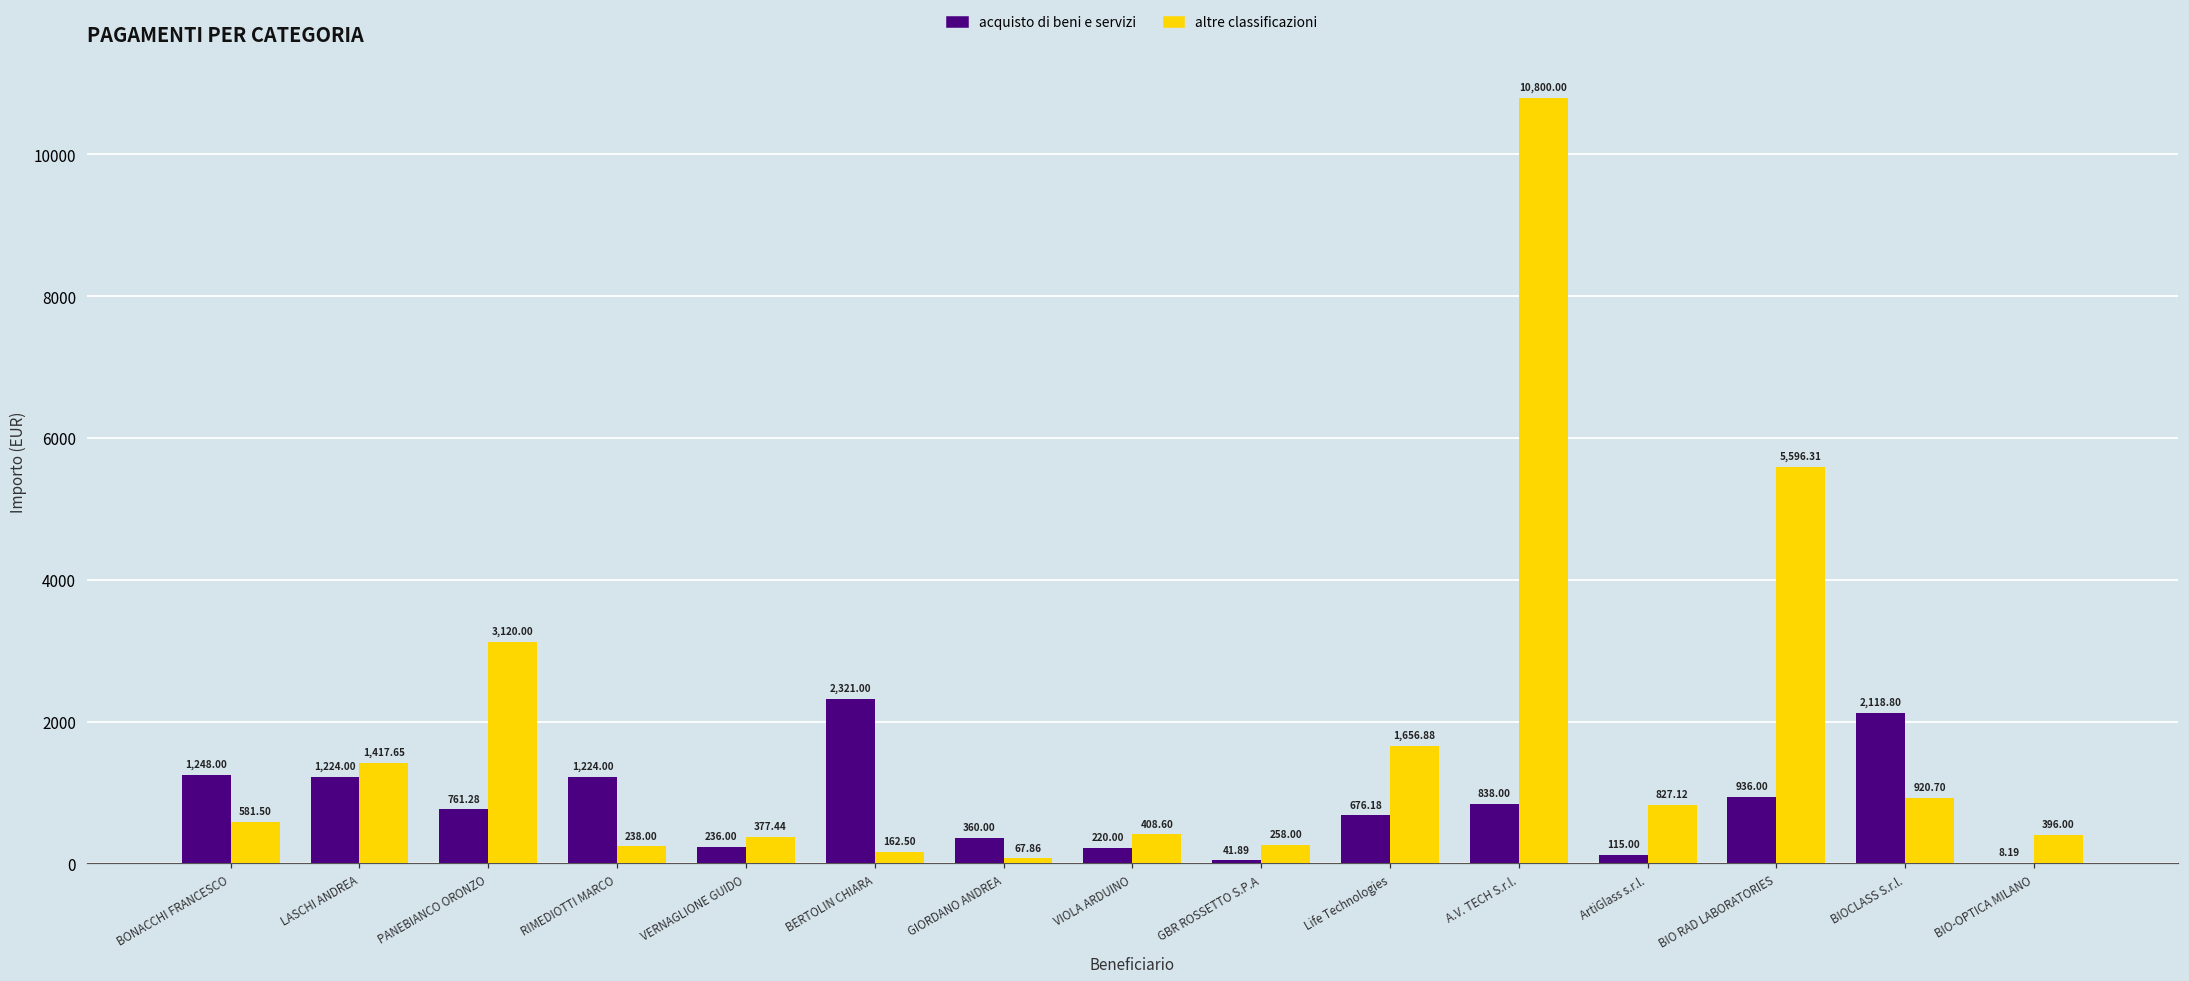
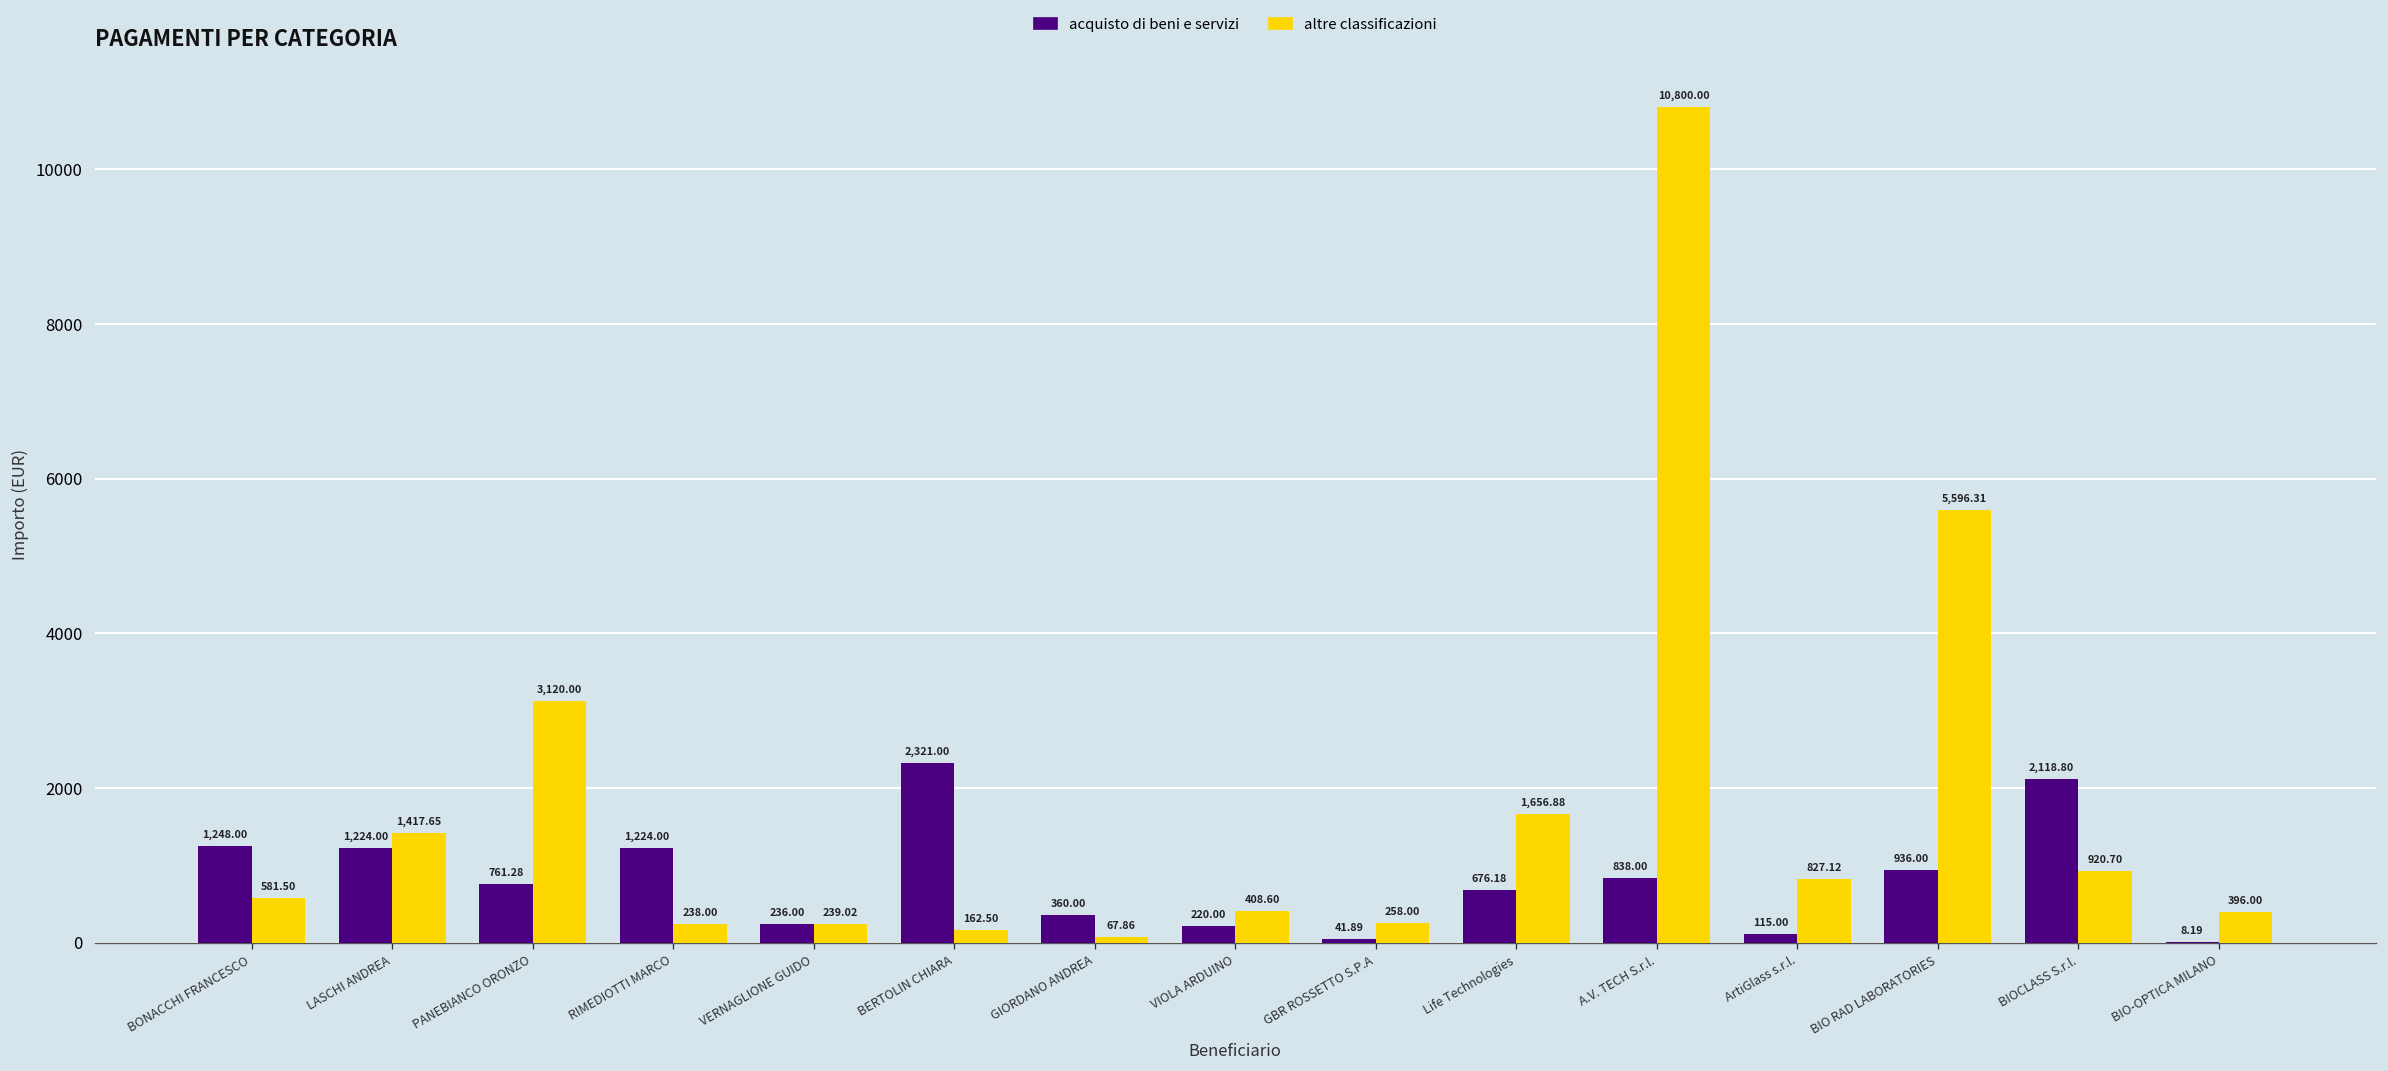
altre classificazioni, VERNAGLIONE GUIDO: 377.44 -> 239.02
